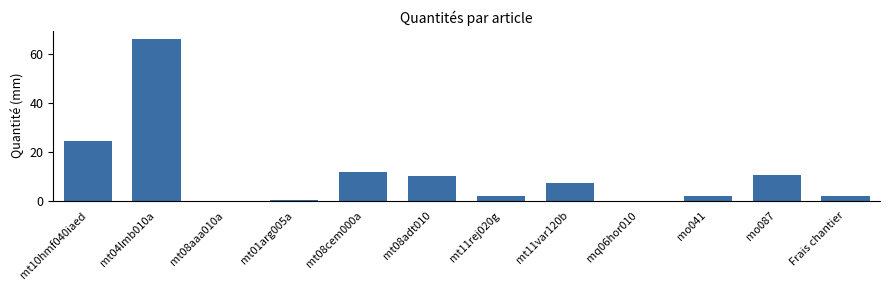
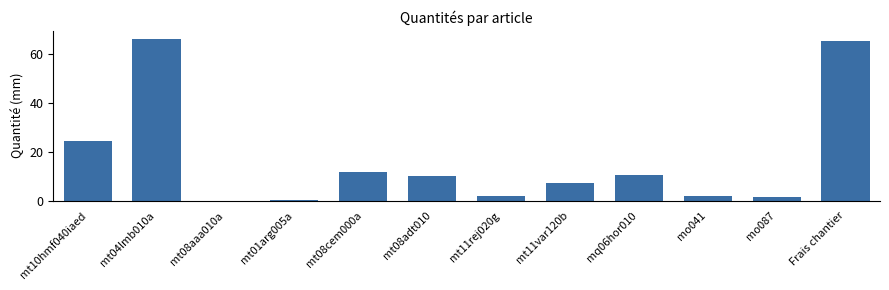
mq06hor010: 0 -> 10
mo087: 10 -> 2
Frais chantier: 2 -> 65
